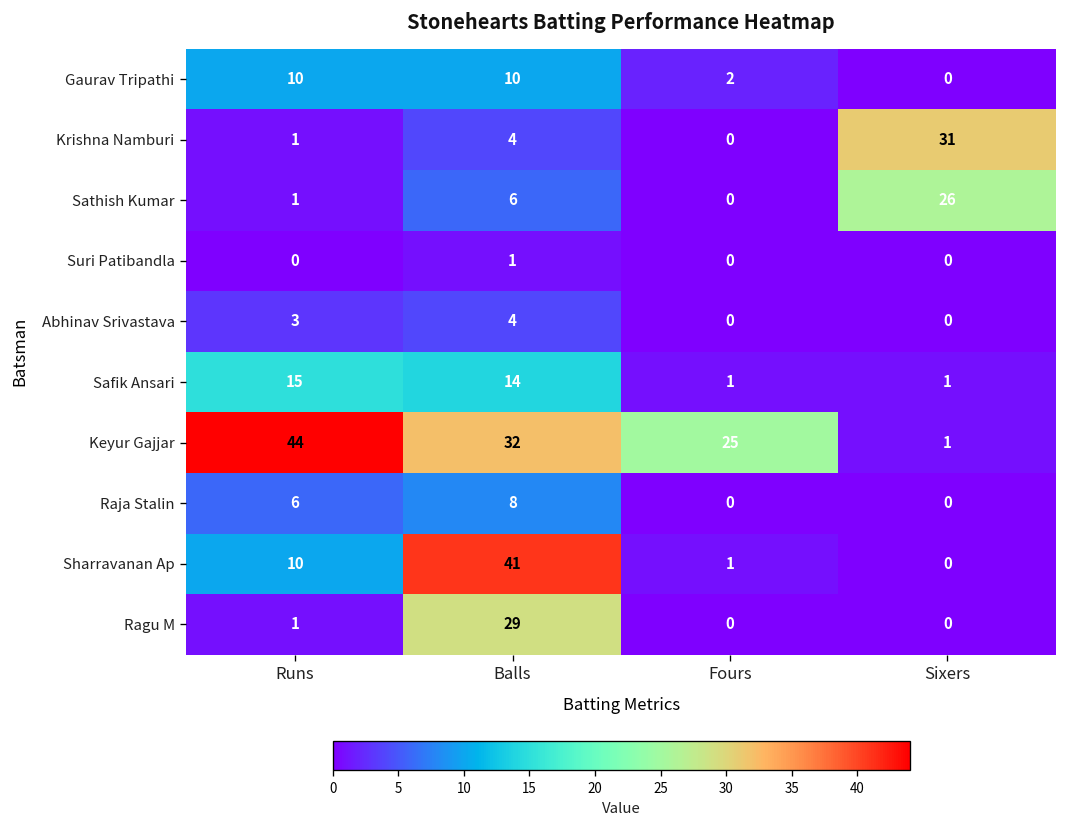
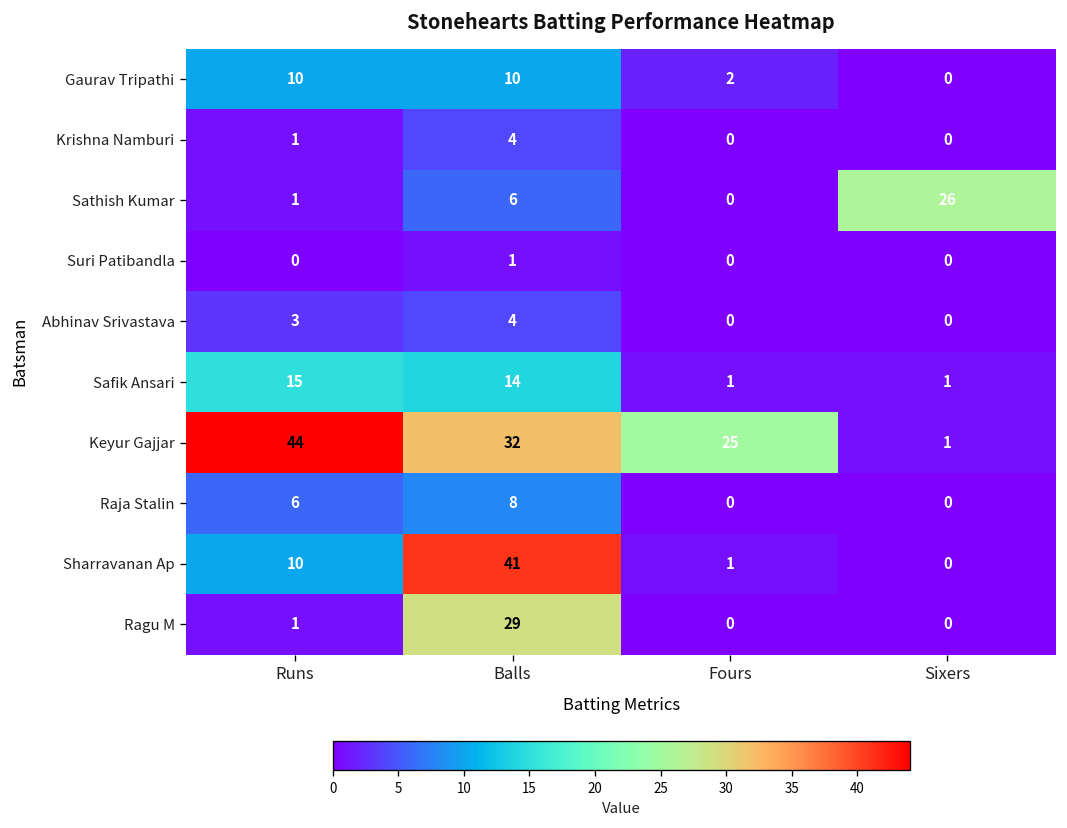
Krishna Namburi, Sixers: 31 -> 0
